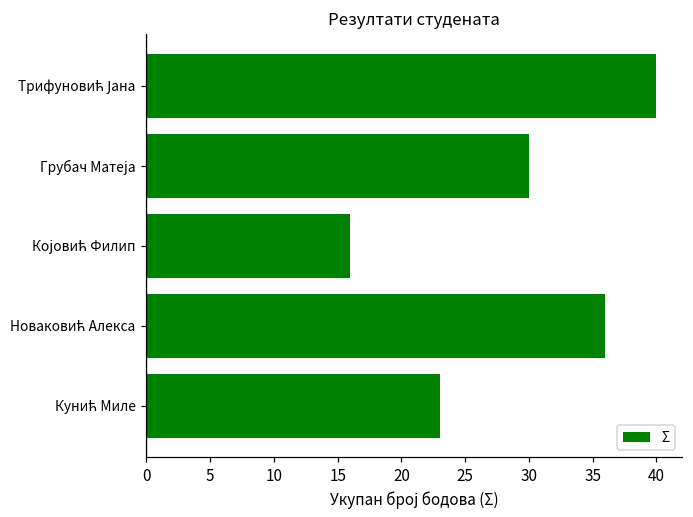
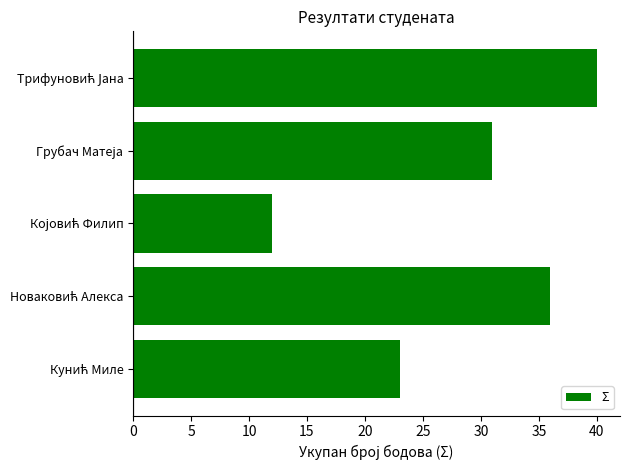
Грубач Матеја: 30 -> 31
Којовић Филип: 16 -> 12
